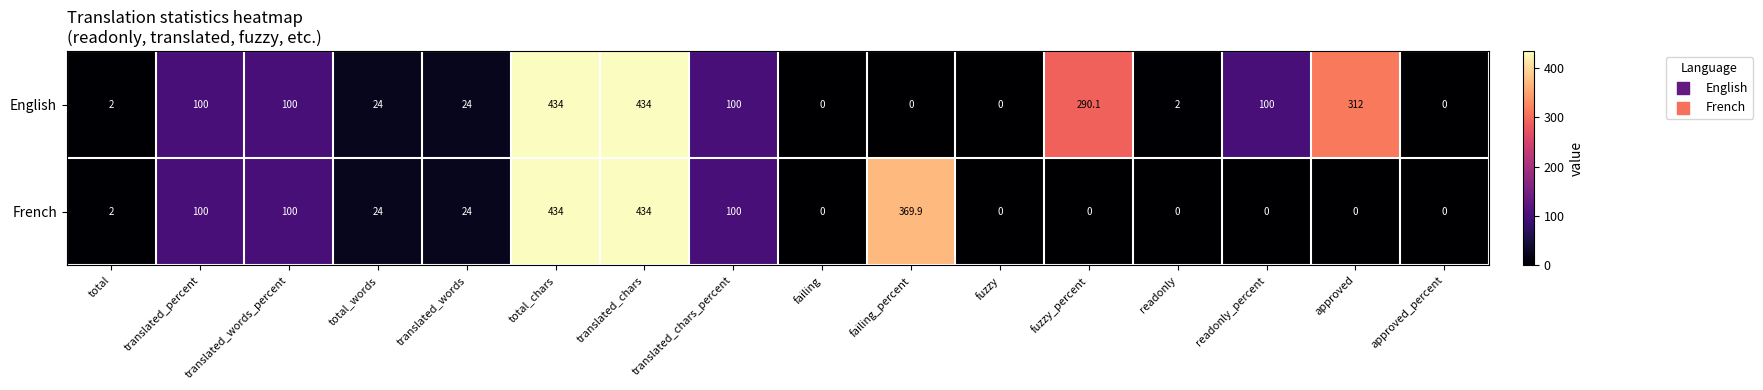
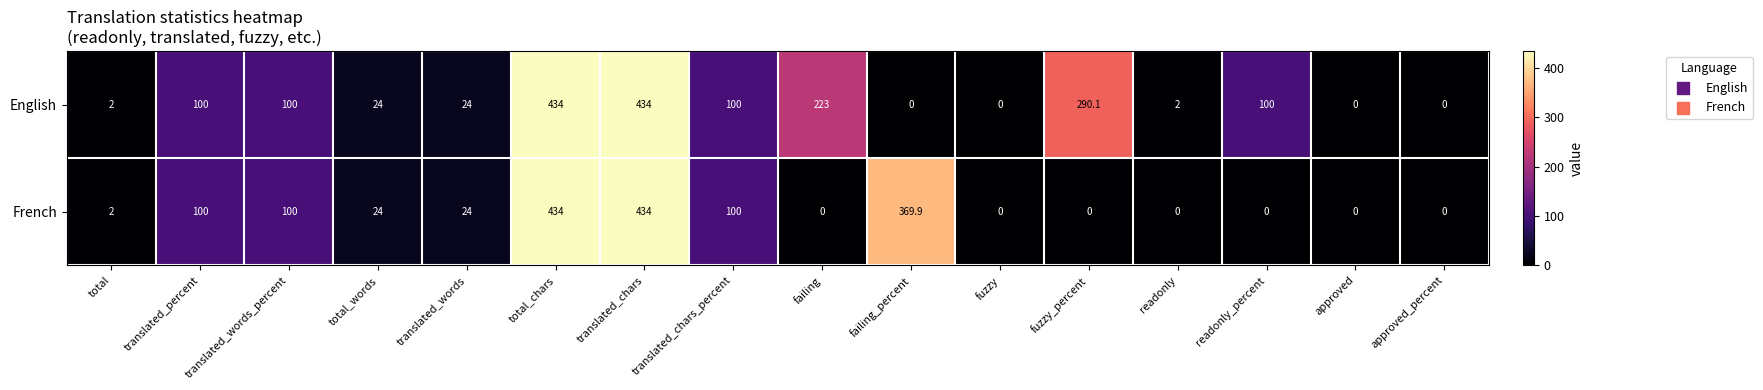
English, failing: 0 -> 223
English, approved: 312 -> 0
